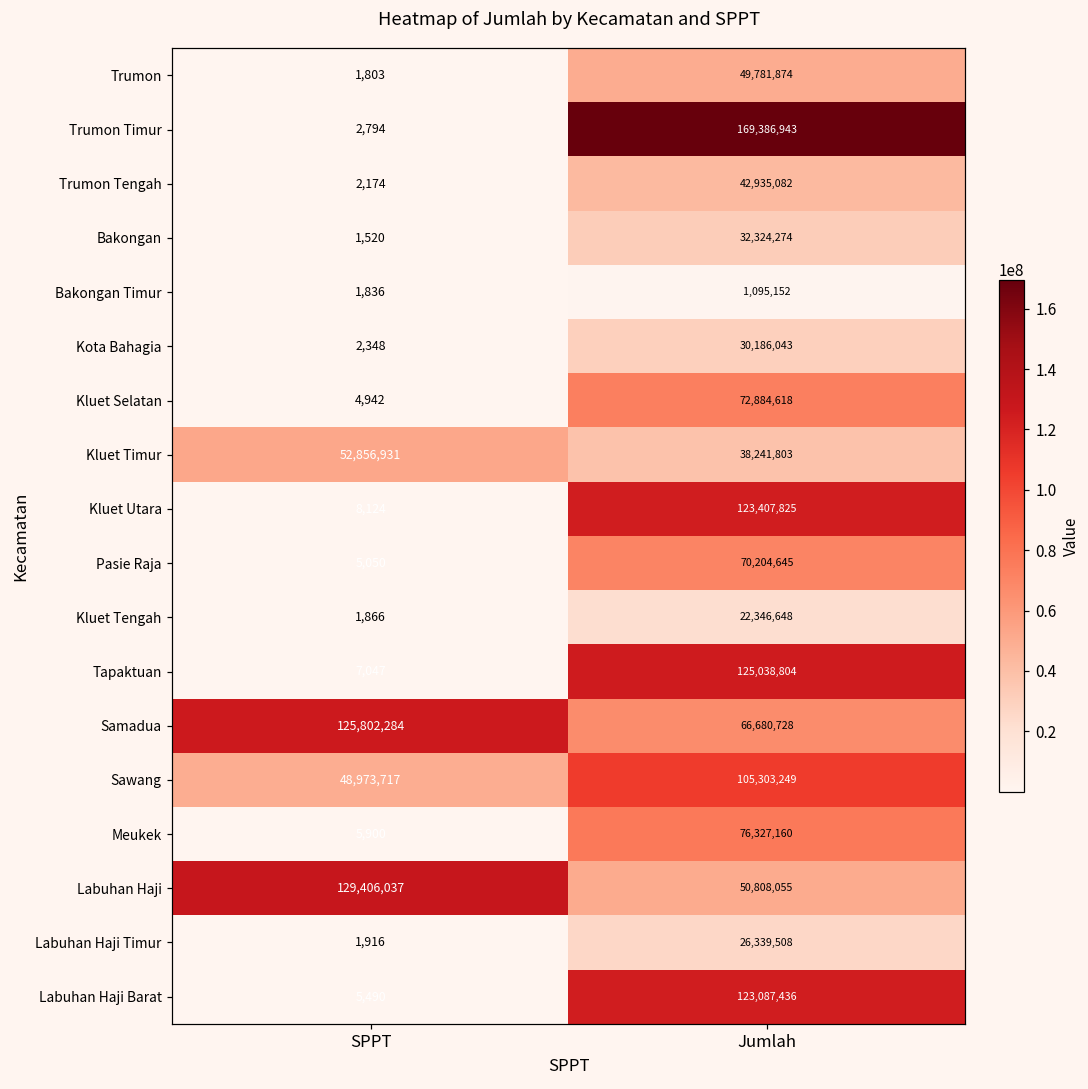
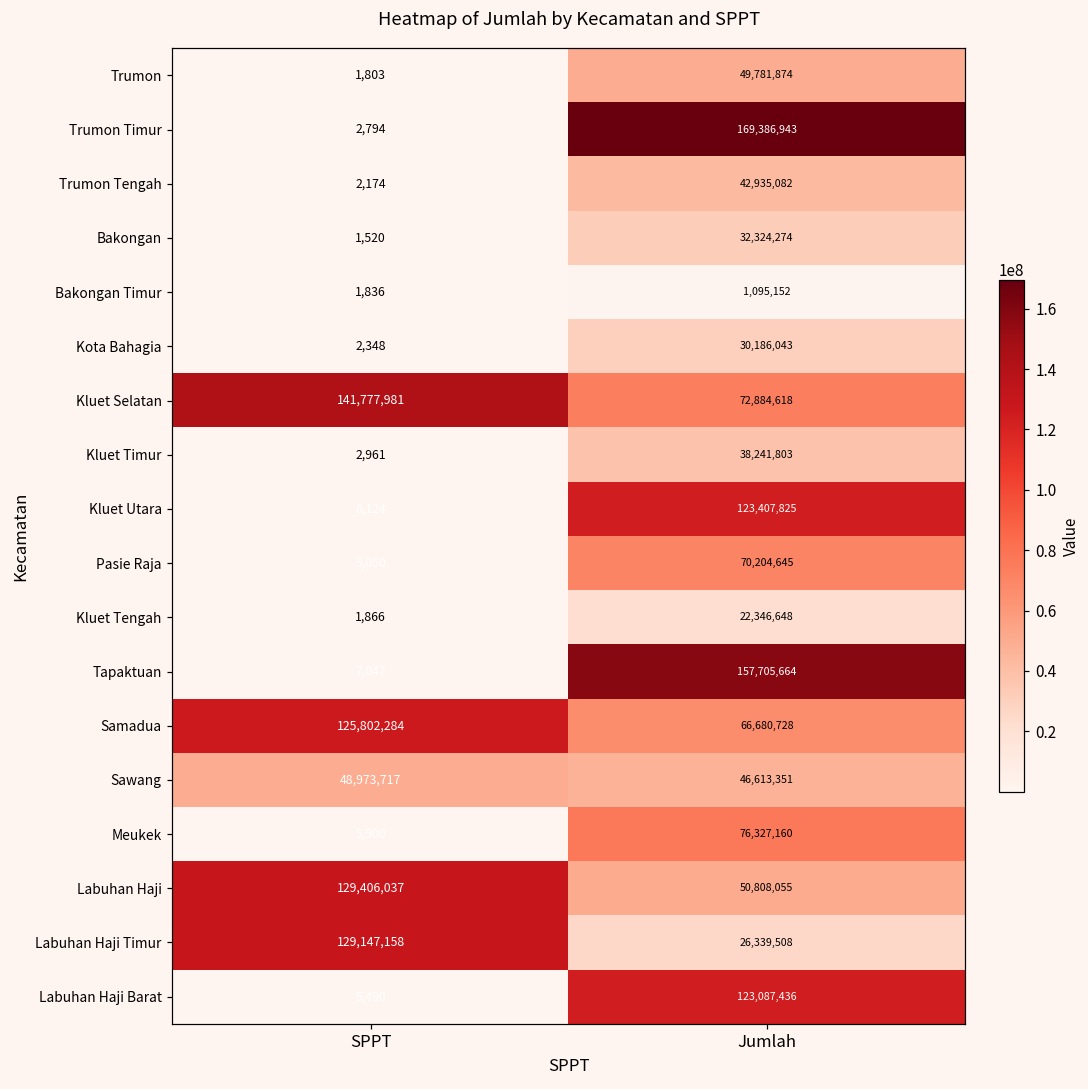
Kluet Selatan, SPPT: 4,942 -> 141,777,981
Kluet Timur, SPPT: 52,856,931 -> 2,961
Tapaktuan, Jumlah: 125,038,804 -> 157,705,664
Sawang, Jumlah: 105,303,249 -> 46,613,351
Labuhan Haji Timur, SPPT: 1,916 -> 129,147,158
